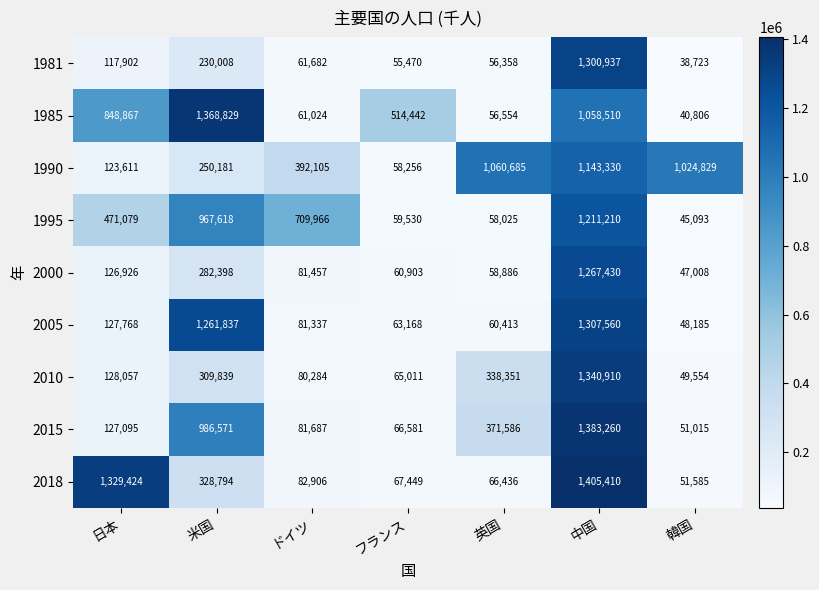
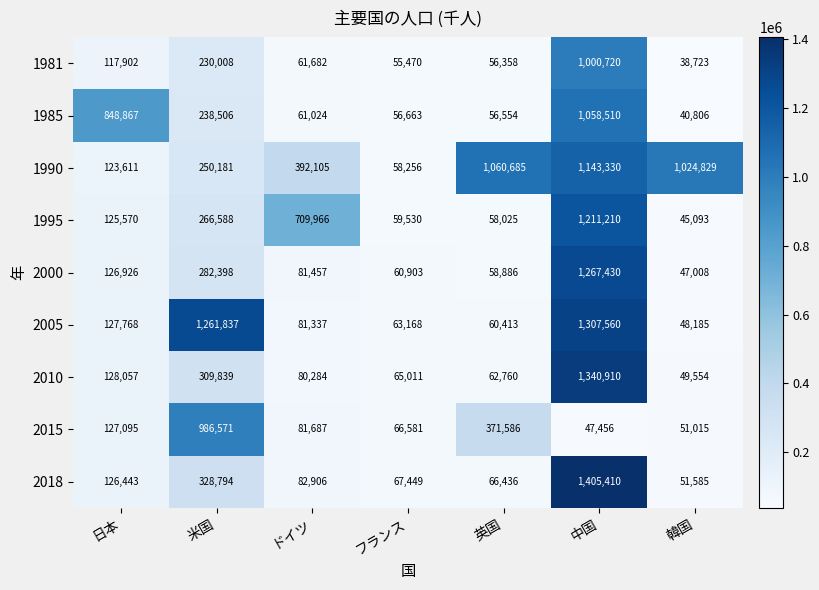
1981, 中国: 1,300,937 -> 1,000,720
1985, 米国: 1,368,829 -> 238,506
1985, フランス: 514,442 -> 56,663
1995, 日本: 471,079 -> 125,570
1995, 米国: 967,618 -> 266,588
2010, 英国: 338,351 -> 62,760
2015, 中国: 1,383,260 -> 47,456
2018, 日本: 1,329,424 -> 126,443
